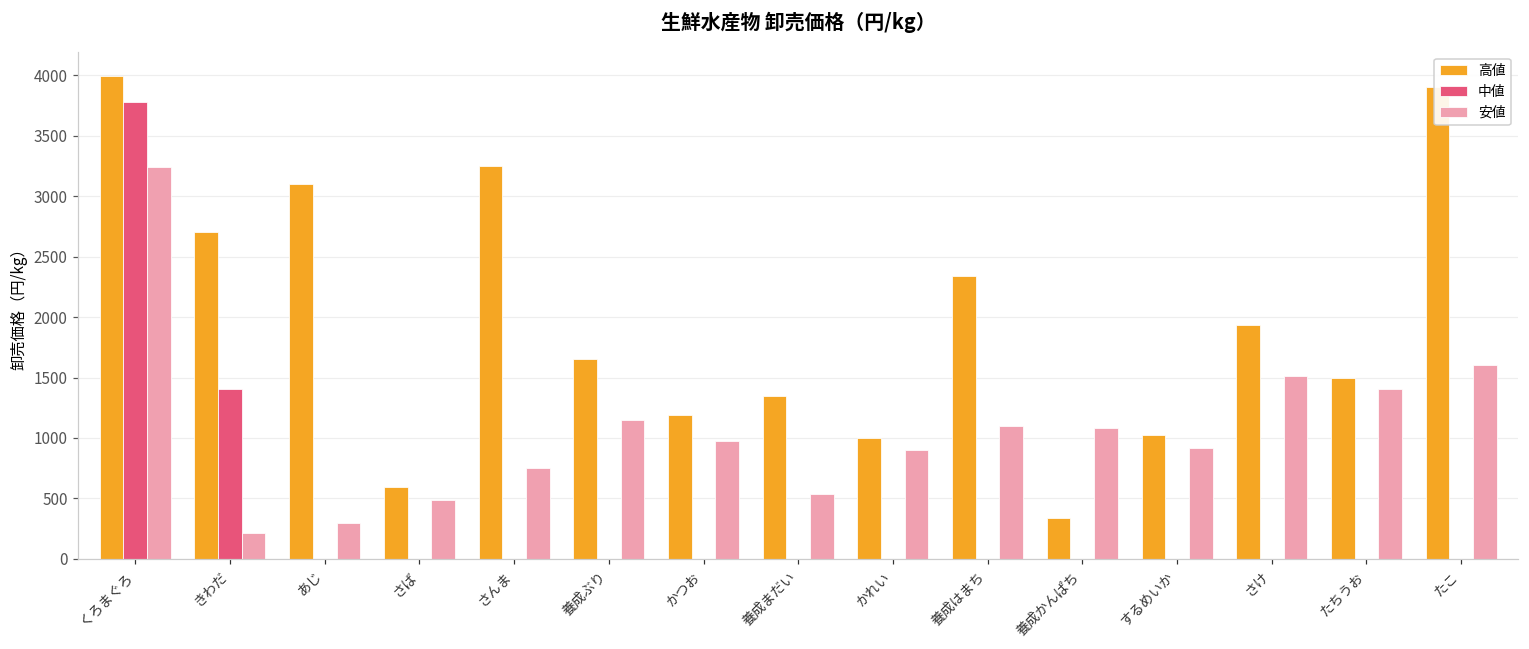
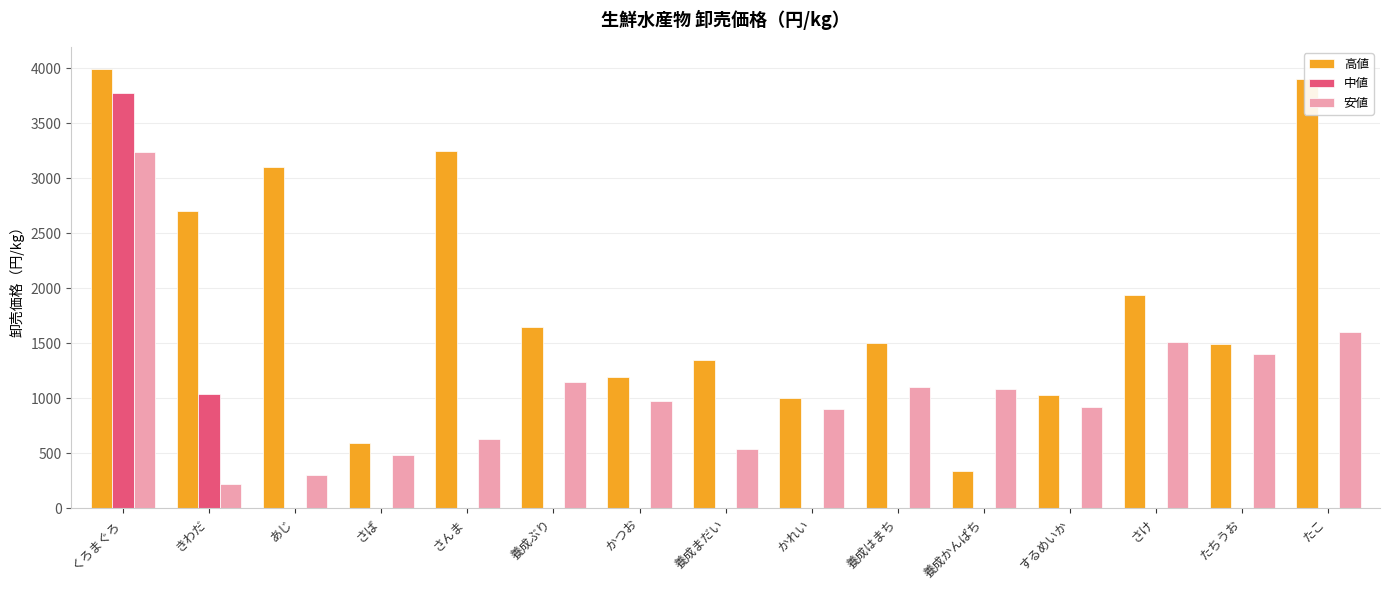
中値, きわだ: 1400 -> 1040
安値, さんま: 750 -> 630
高値, 養成はまち: 2340 -> 1500
